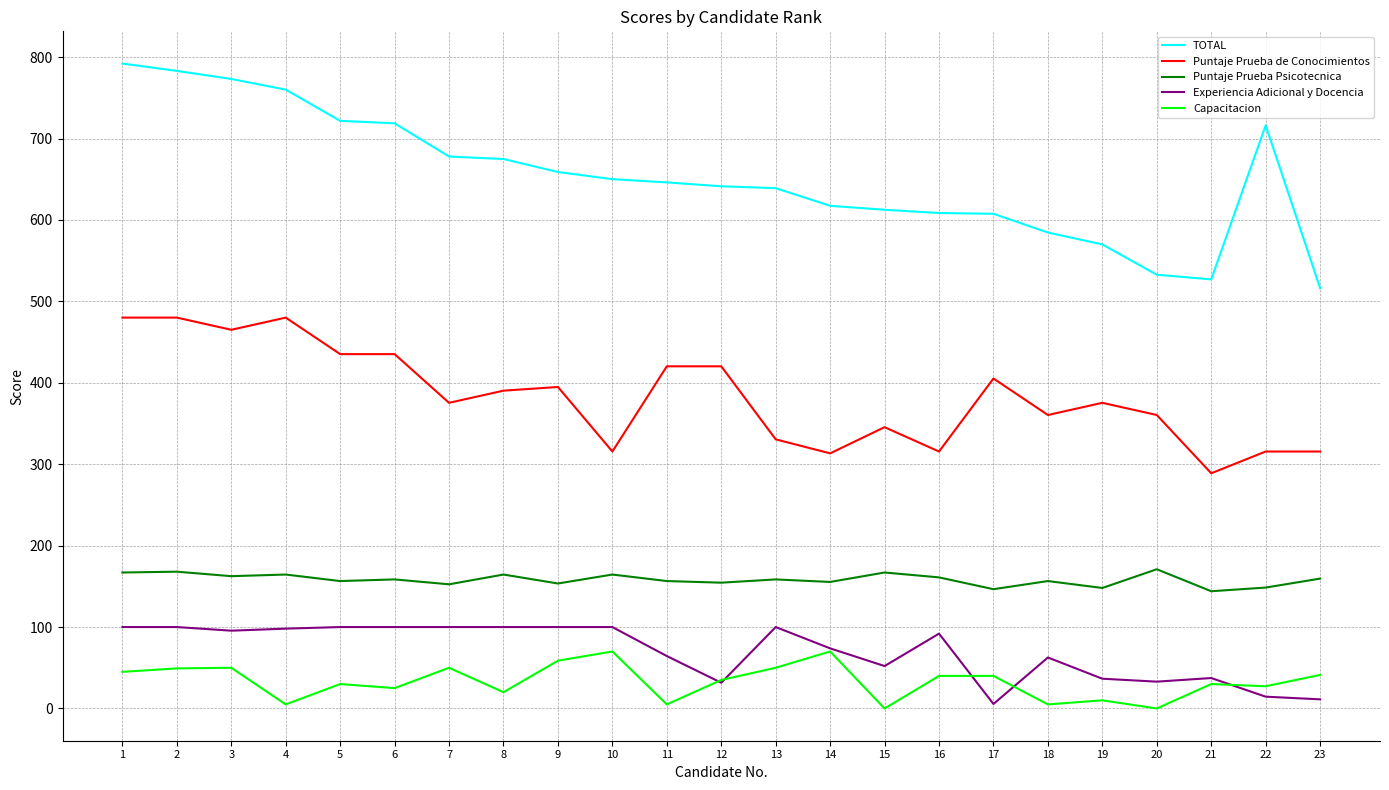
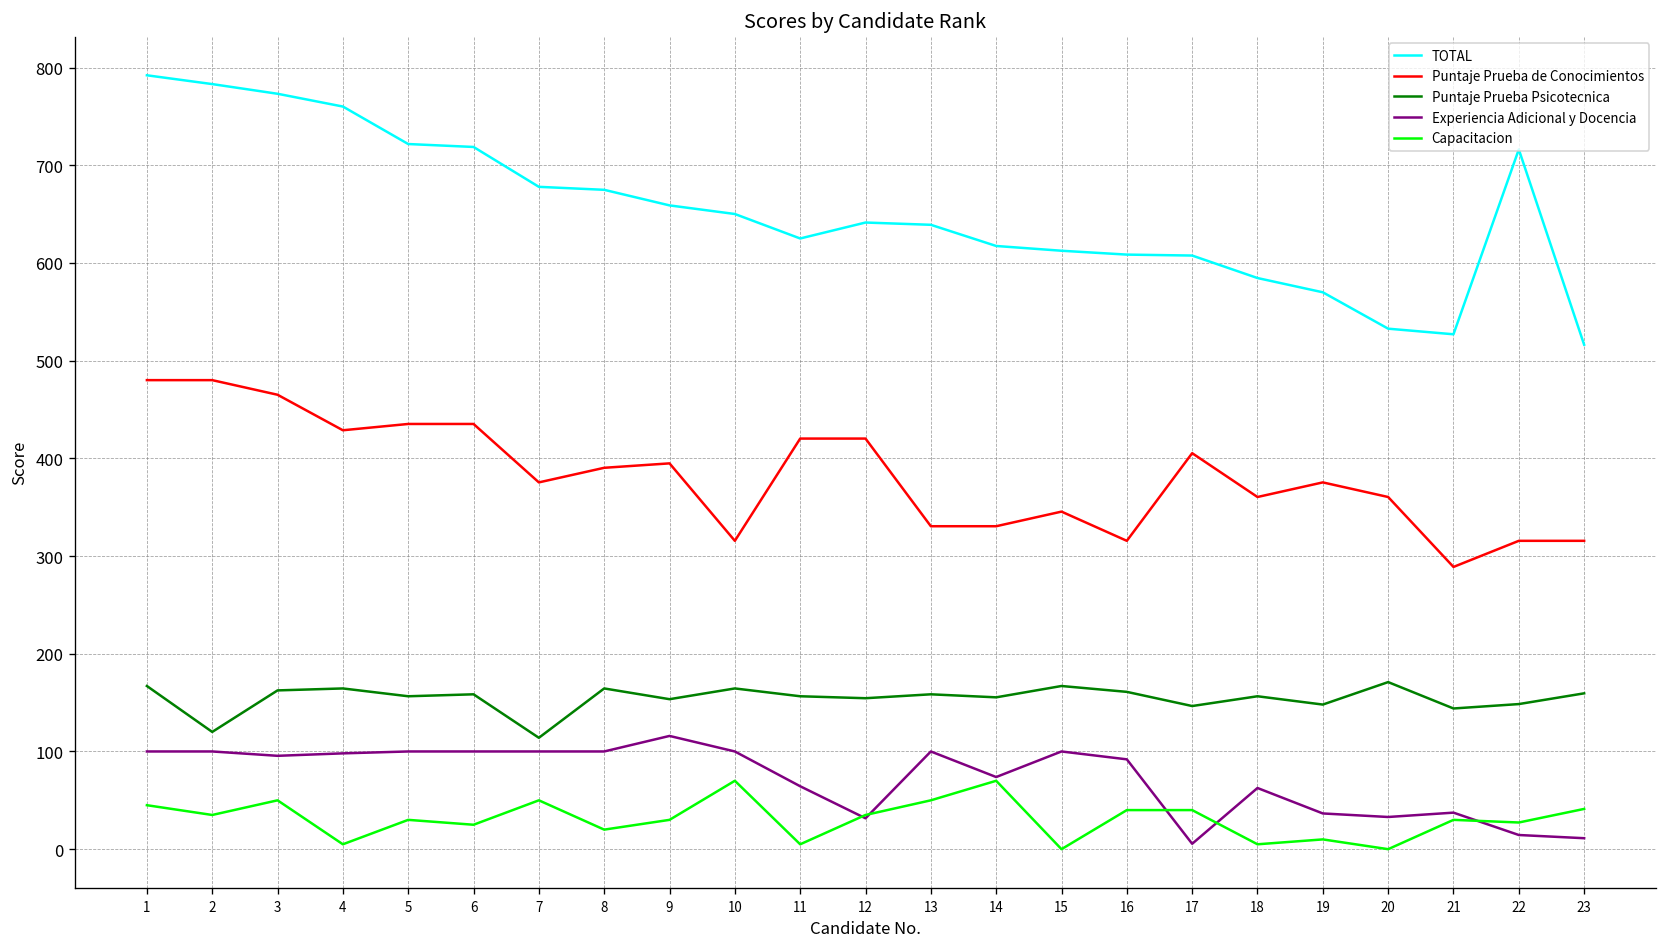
Puntaje Prueba Psicotecnica, 2: 170 -> 120
Capacitacion, 2: 50 -> 40
Puntaje Prueba de Conocimientos, 4: 480 -> 430
Puntaje Prueba Psicotecnica, 7: 150 -> 110
Experiencia Adicional y Docencia, 9: 100 -> 120
Capacitacion, 9: 60 -> 30
TOTAL, 11: 650 -> 630
Puntaje Prueba de Conocimientos, 14: 310 -> 330
Experiencia Adicional y Docencia, 15: 50 -> 100
